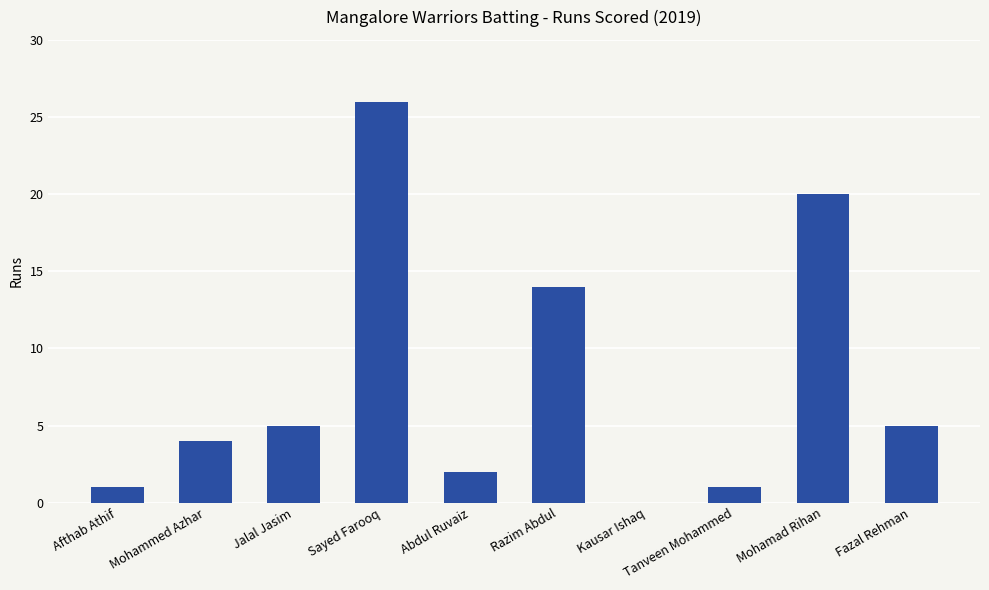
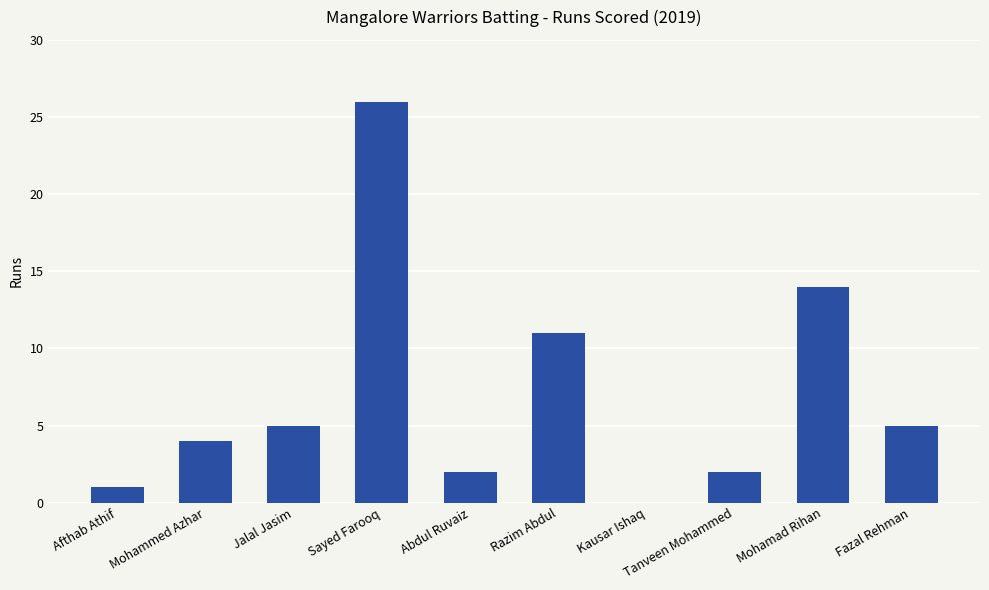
Razim Abdul: 14 -> 11
Tanveen Mohammed: 1 -> 2
Mohamad Rihan: 20 -> 14
